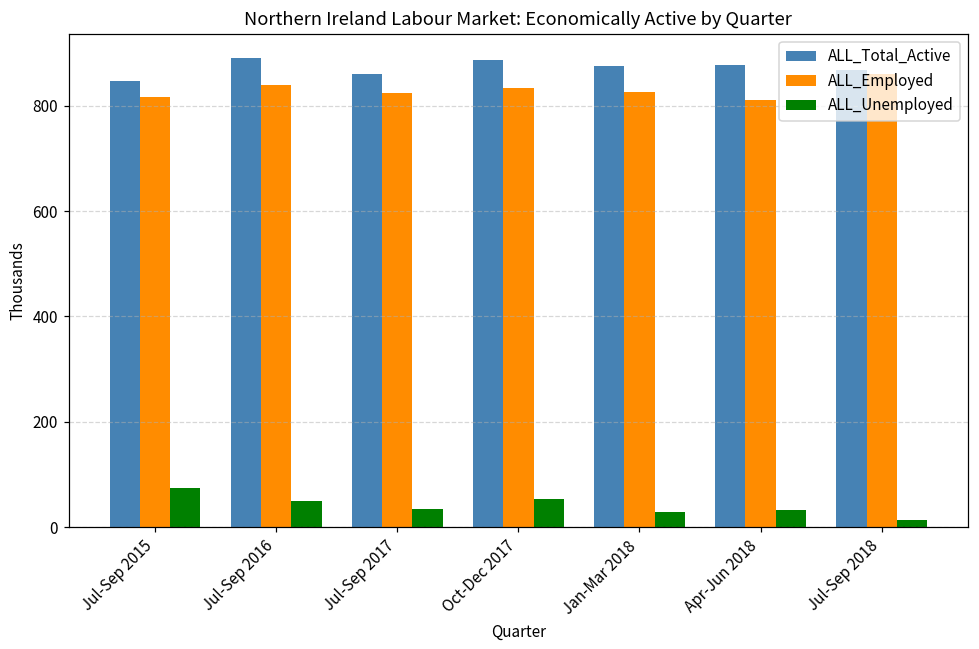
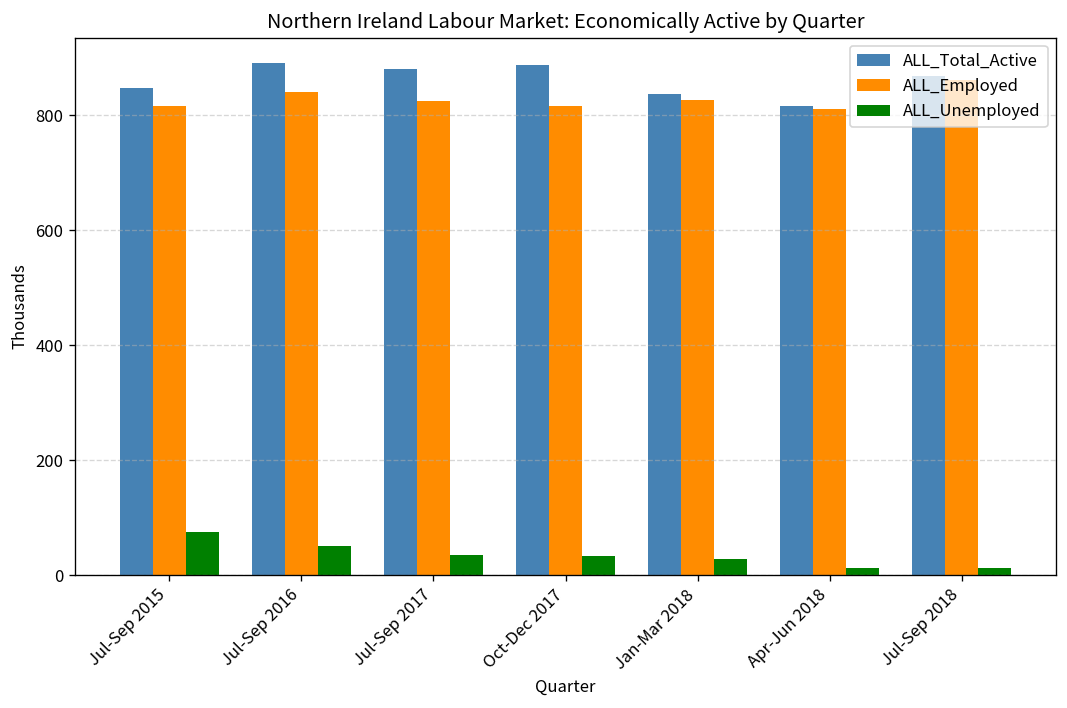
ALL_Total_Active, Jul-Sep 2017: 860 -> 880
ALL_Employed, Oct-Dec 2017: 830 -> 820
ALL_Unemployed, Oct-Dec 2017: 50 -> 30
ALL_Total_Active, Jan-Mar 2018: 880 -> 840
ALL_Total_Active, Apr-Jun 2018: 880 -> 820
ALL_Unemployed, Apr-Jun 2018: 30 -> 10
